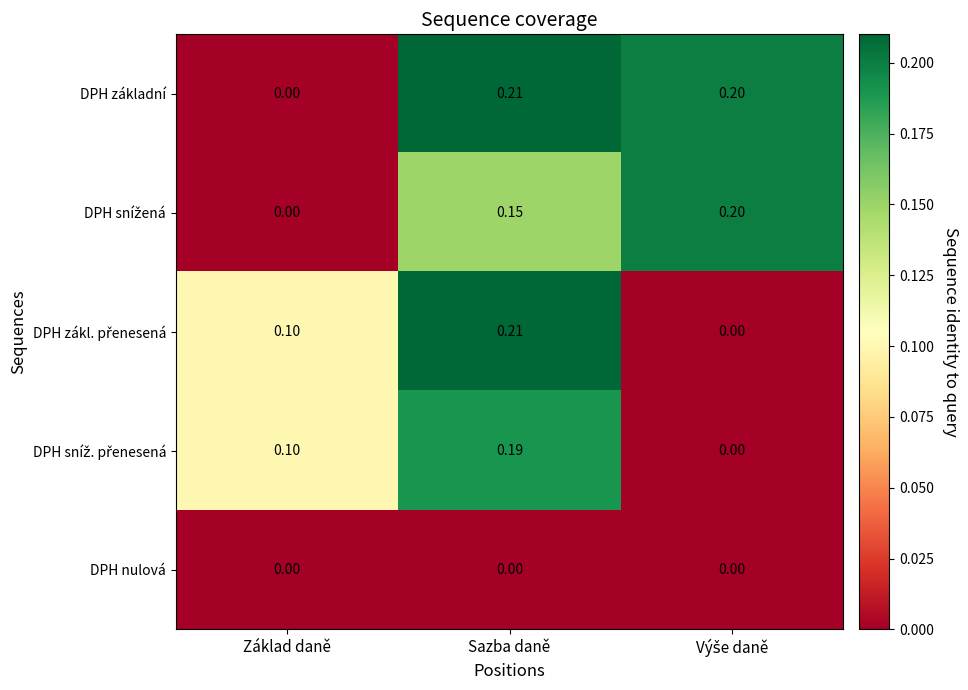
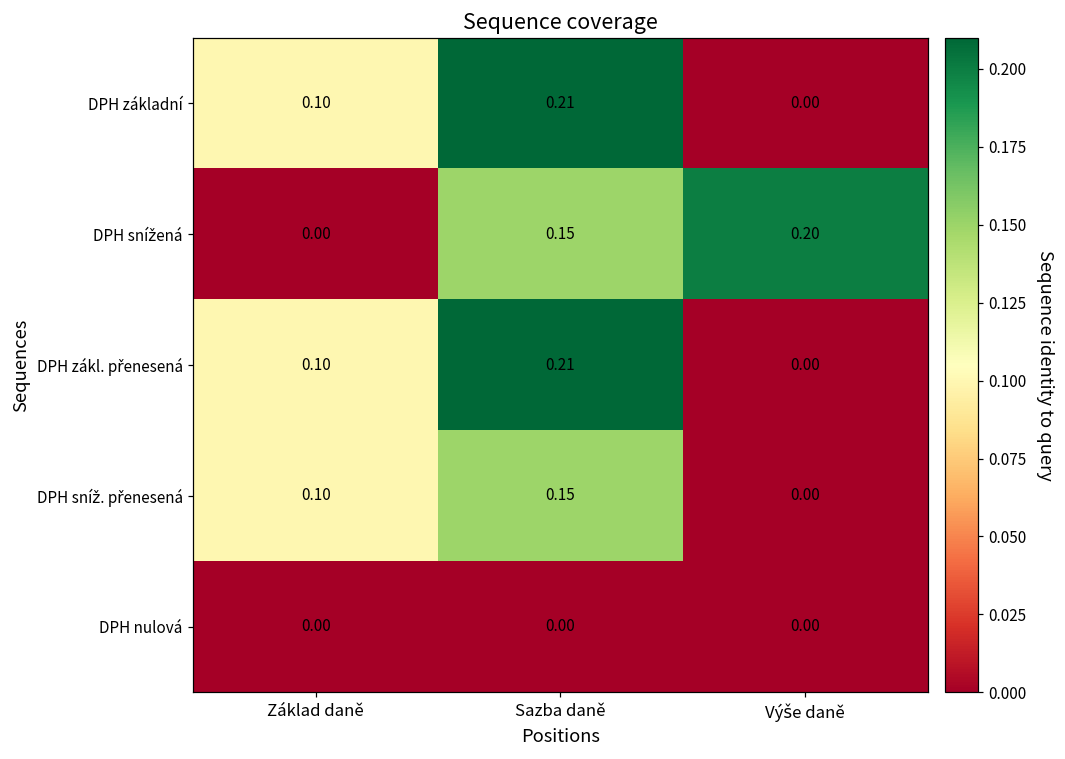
DPH základní, Základ daně: 0.00 -> 0.10
DPH základní, Výše daně: 0.20 -> 0.00
DPH sníž. přenesená, Sazba daně: 0.19 -> 0.15
